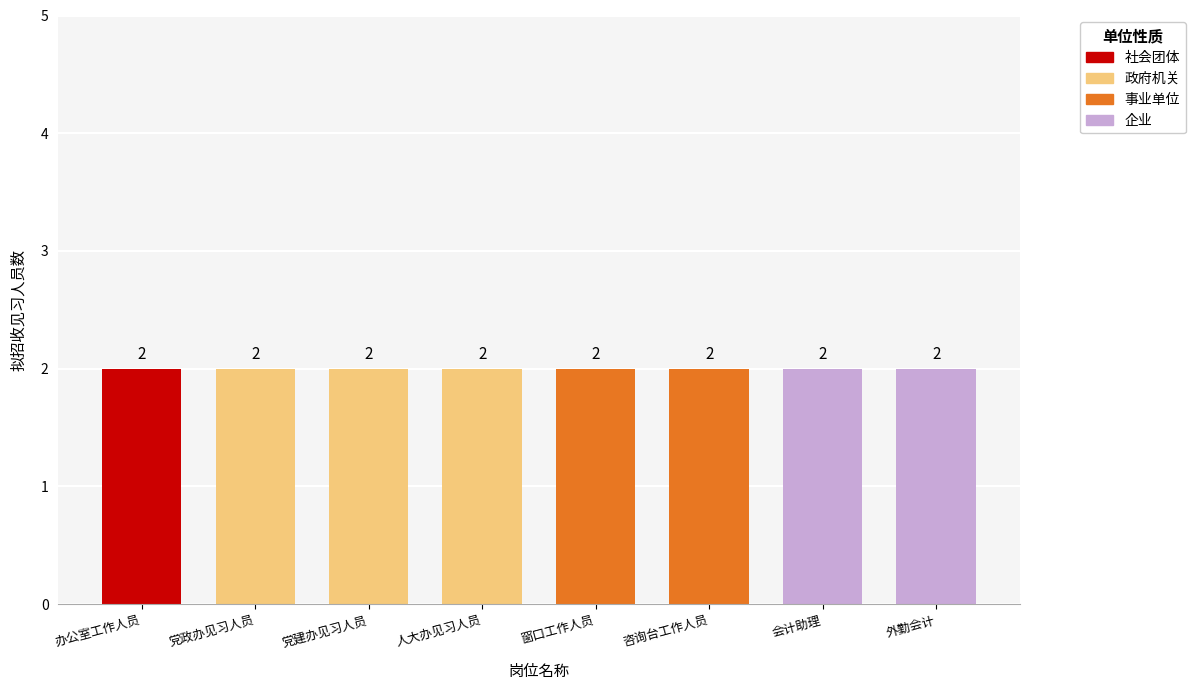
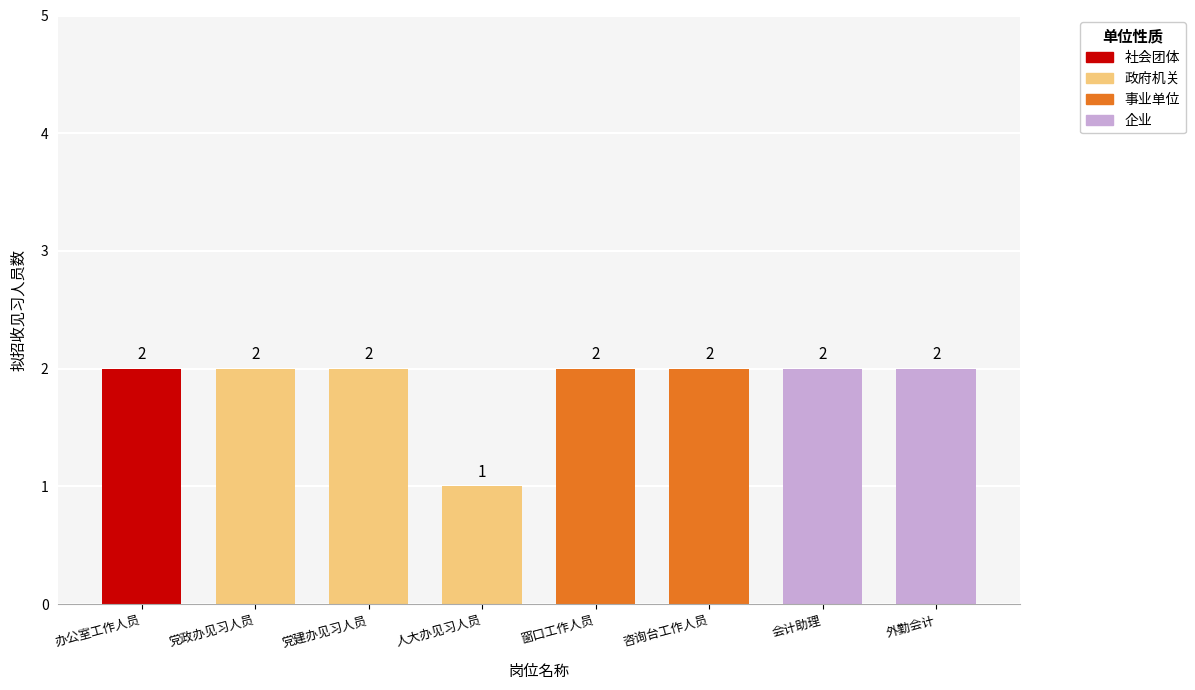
人大办见习人员: 2 -> 1
